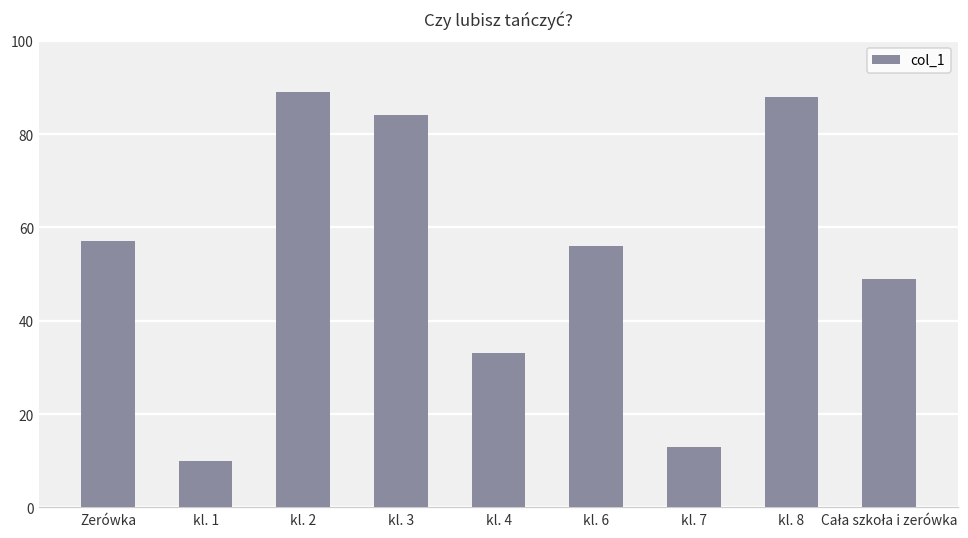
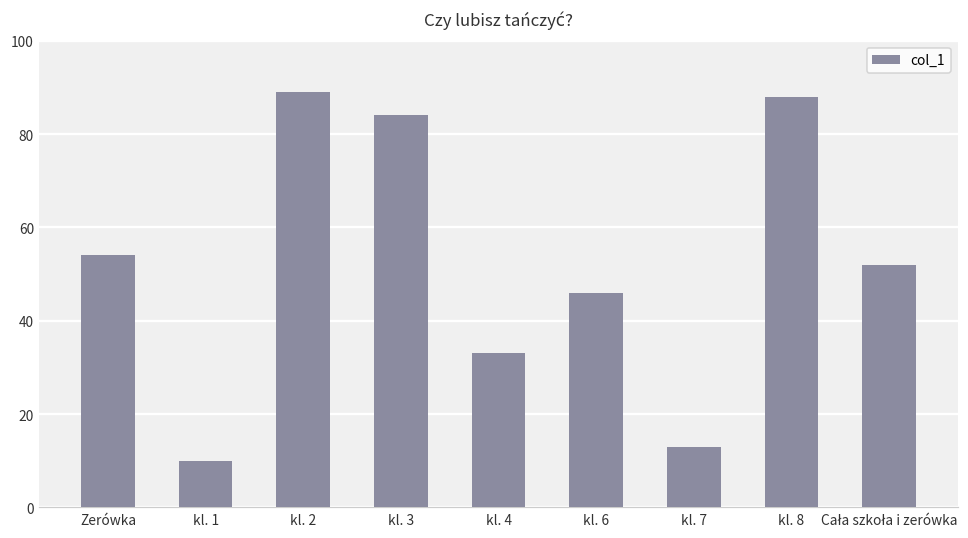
Zerówka: 57 -> 54
kl. 6: 56 -> 46
Cała szkoła i zerówka: 49 -> 52
